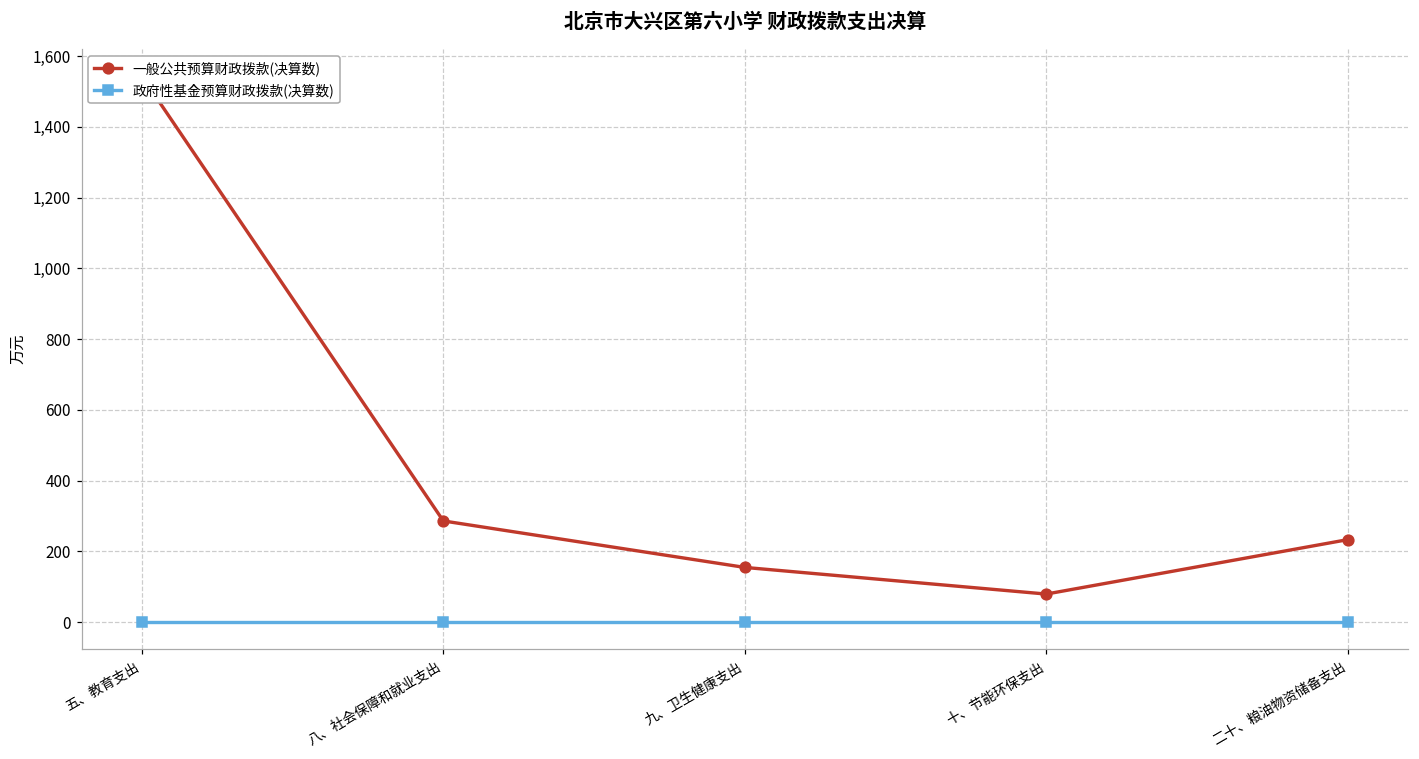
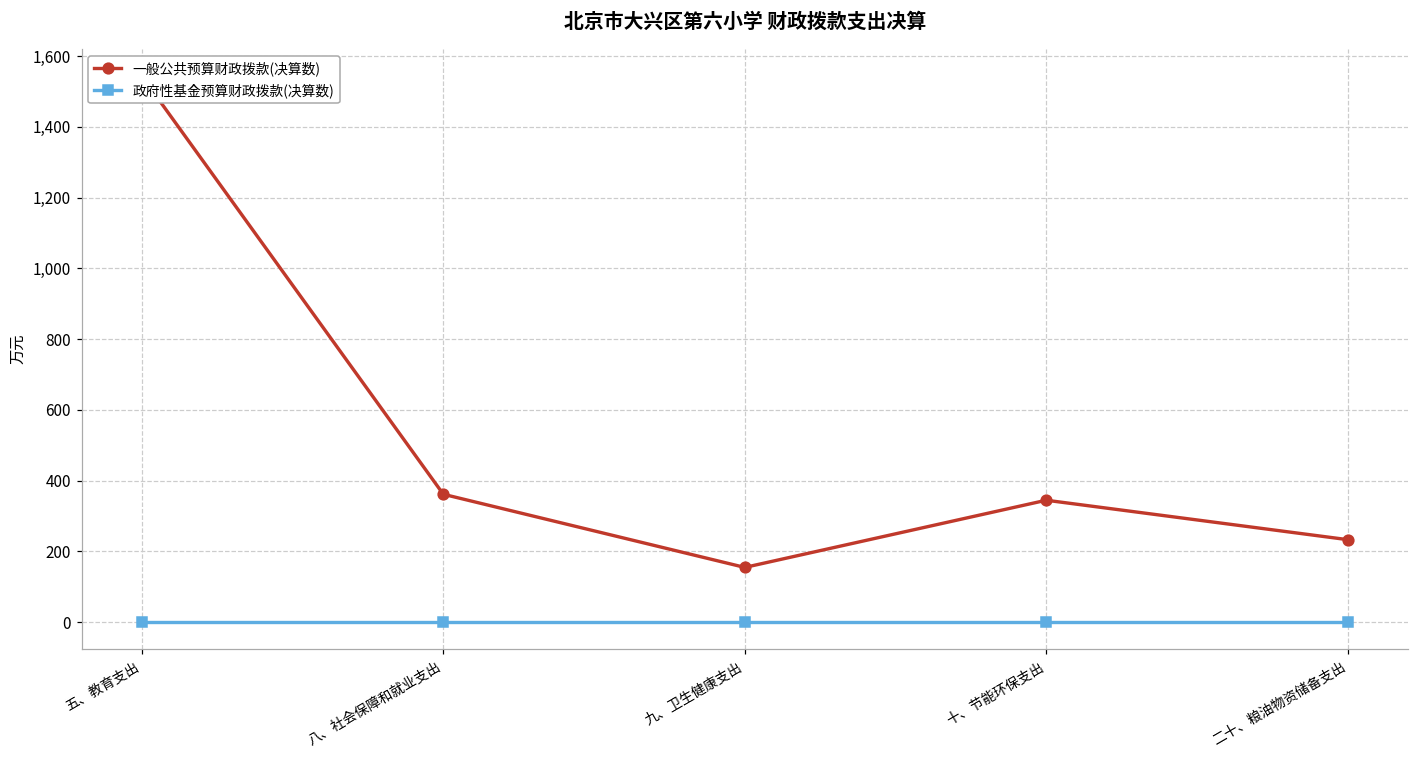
一般公共预算财政拨款(决算数), 八、社会保障和就业支出: 290 -> 360
一般公共预算财政拨款(决算数), 十、节能环保支出: 80 -> 340
